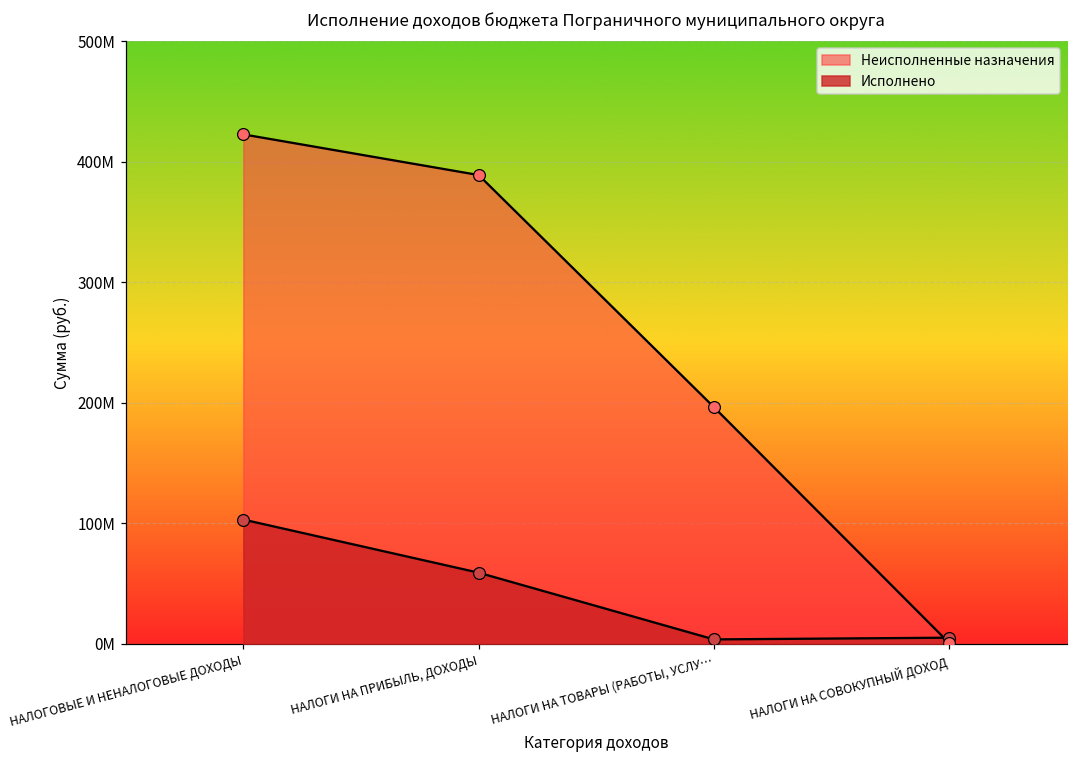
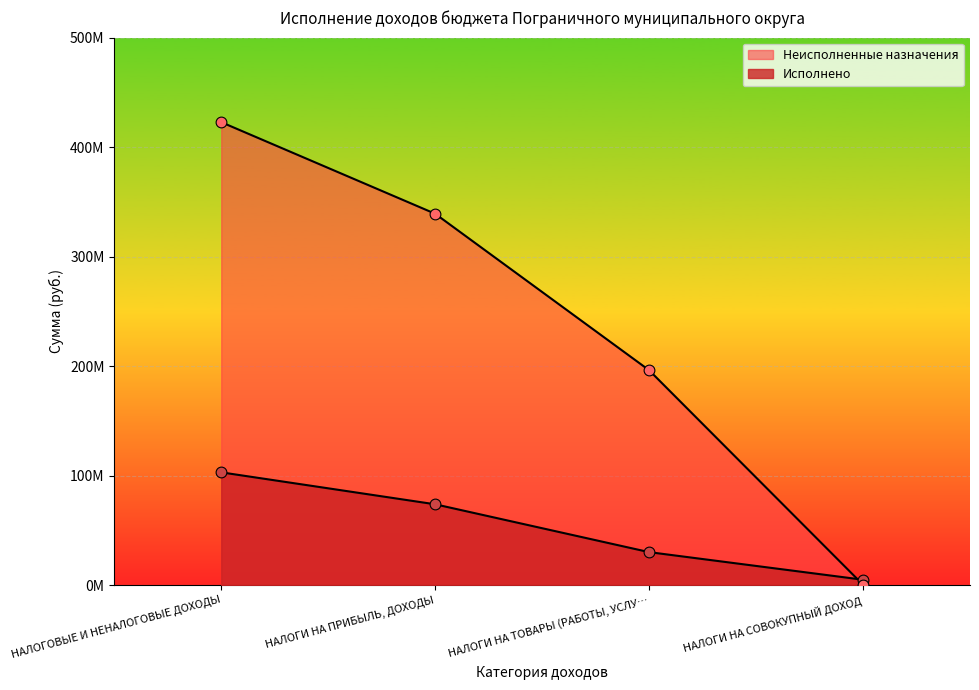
Неисполненные назначения, НАЛОГИ НА ПРИБЫЛЬ, ДОХОДЫ: 389000000 -> 339000000
Исполнено, НАЛОГИ НА ПРИБЫЛЬ, ДОХОДЫ: 59000000 -> 74000000
Исполнено, НАЛОГИ НА ТОВАРЫ (РАБОТЫ, УСЛУ…: 4000000 -> 30000000
